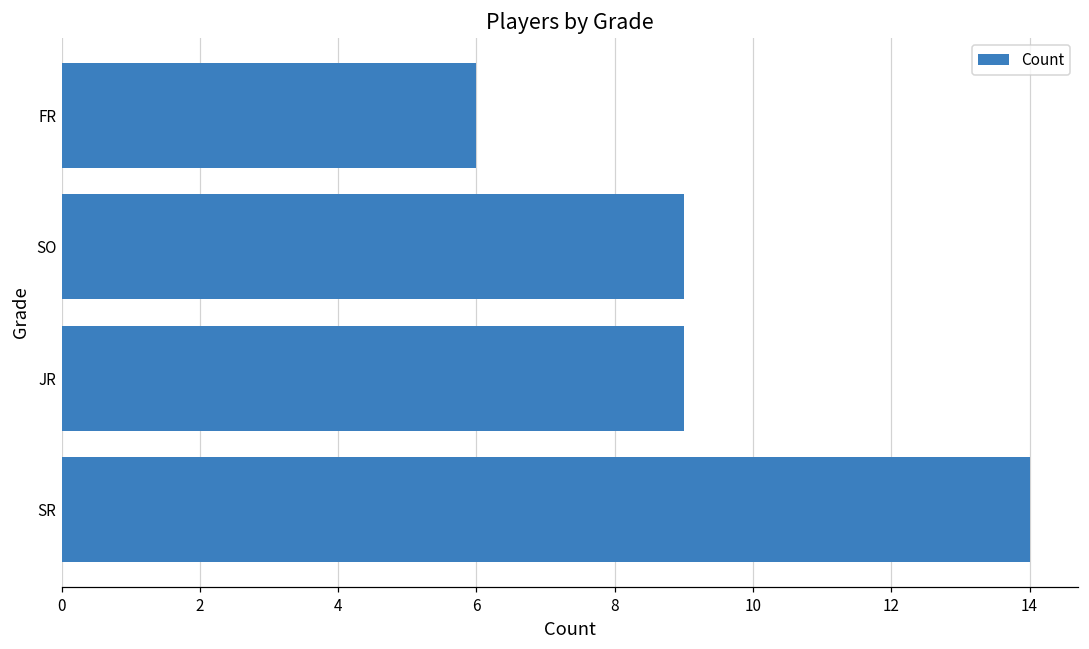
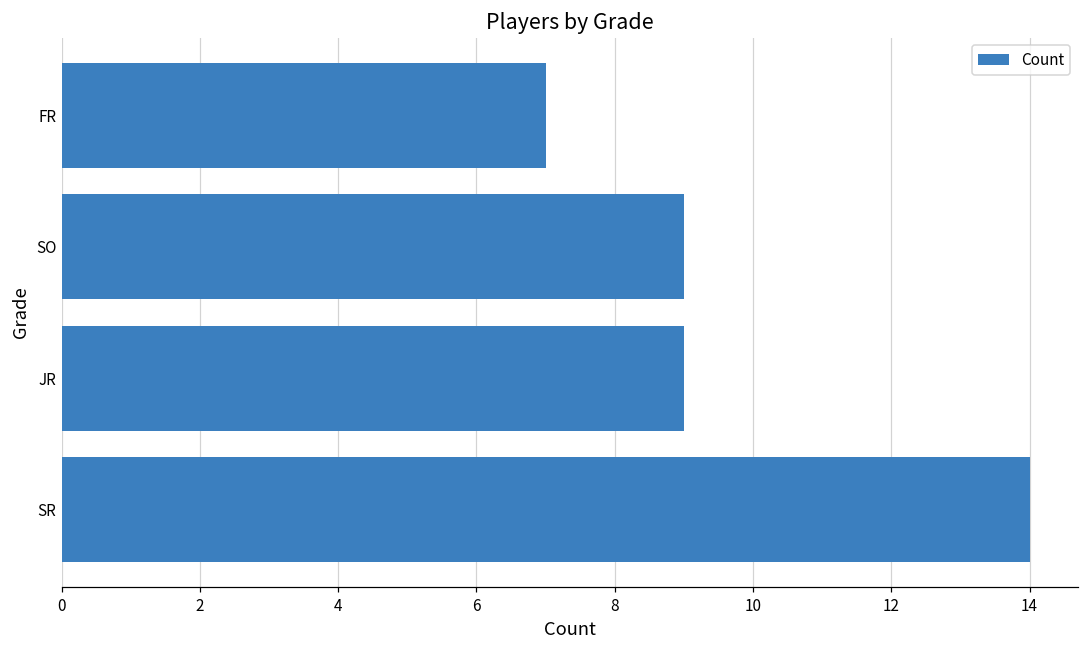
FR: 6 -> 7
